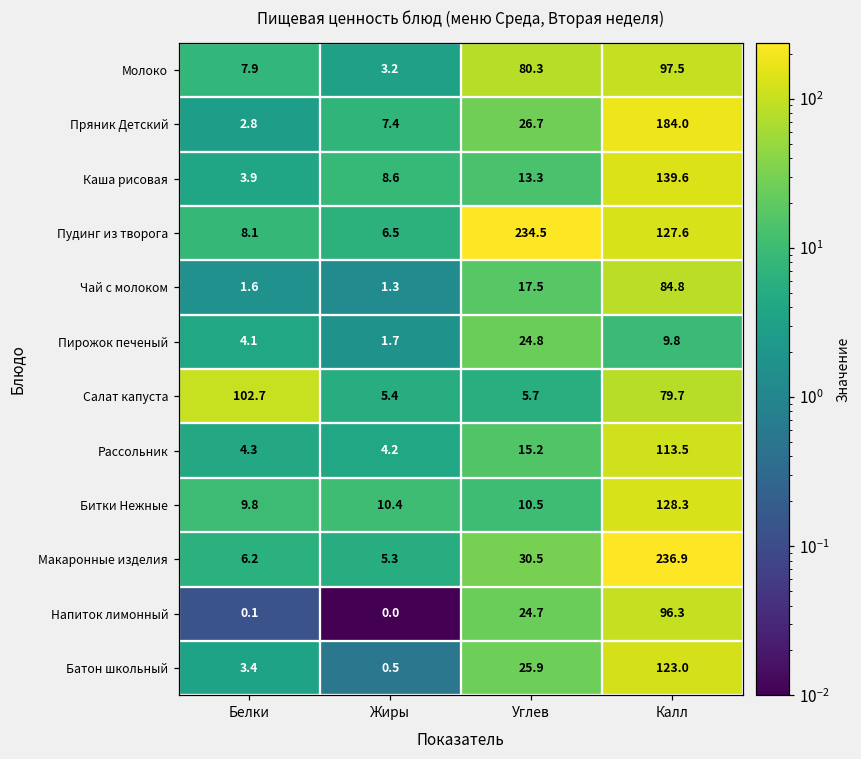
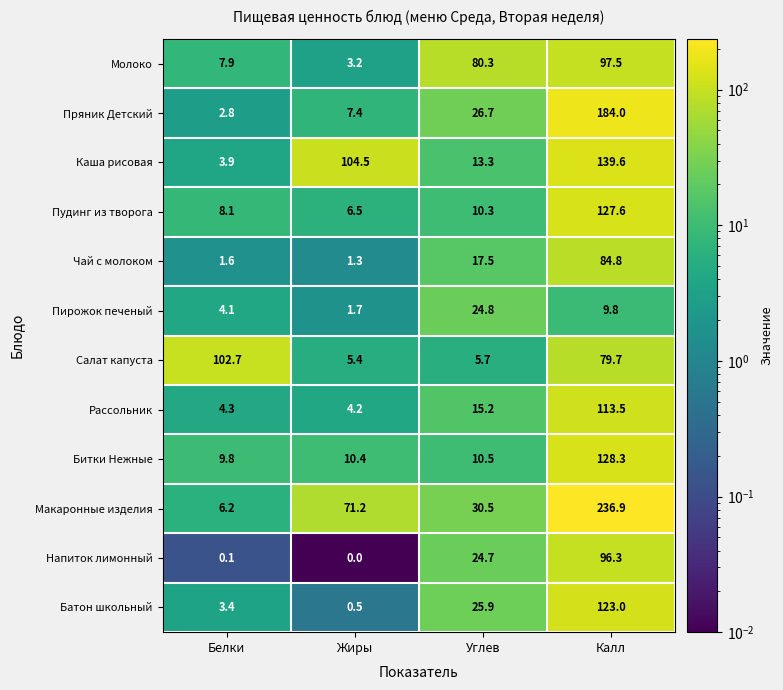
Каша рисовая, Жиры: 8.6 -> 104.5
Пудинг из творога, Углев: 234.5 -> 10.3
Макаронные изделия, Жиры: 5.3 -> 71.2
